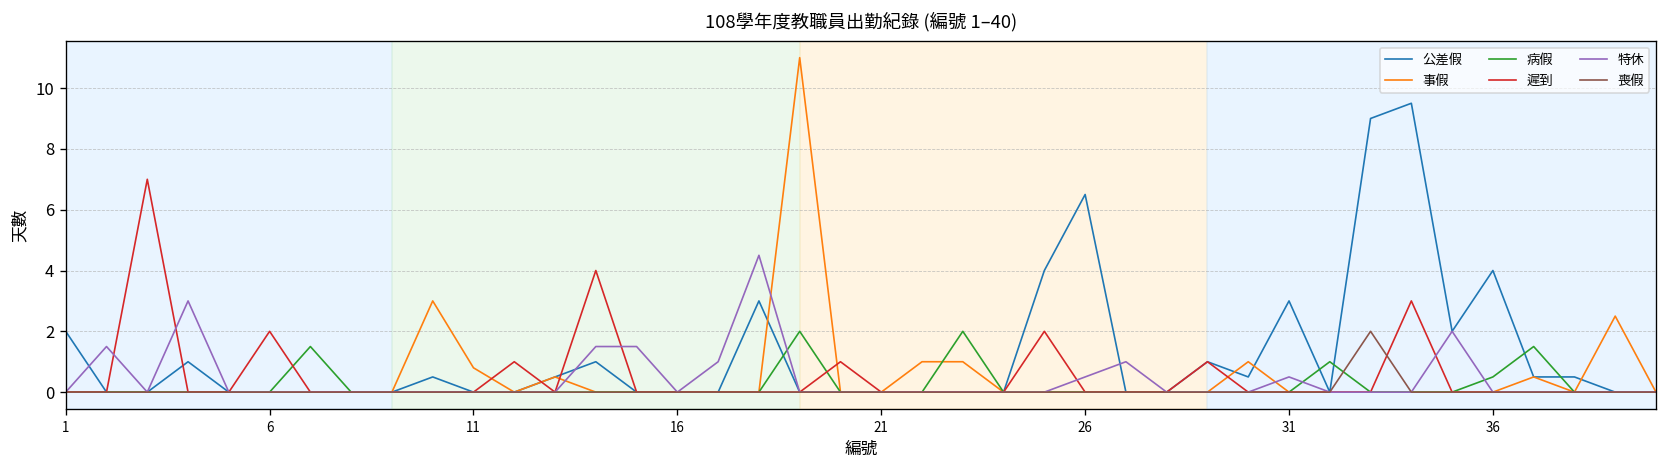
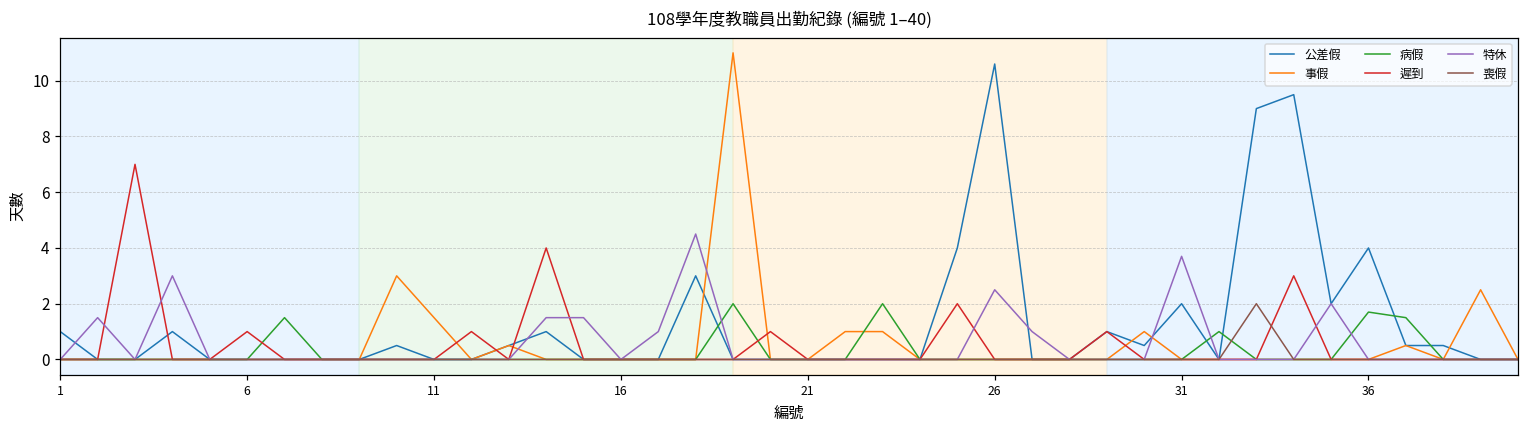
公差假, 1: 2 -> 1
遲到, 6: 2 -> 1
事假, 11: 0.8 -> 1.5
公差假, 26: 6.5 -> 10.6
特休, 26: 0.5 -> 2.5
公差假, 31: 3 -> 2
特休, 31: 0.5 -> 3.7
病假, 36: 0.5 -> 1.7
